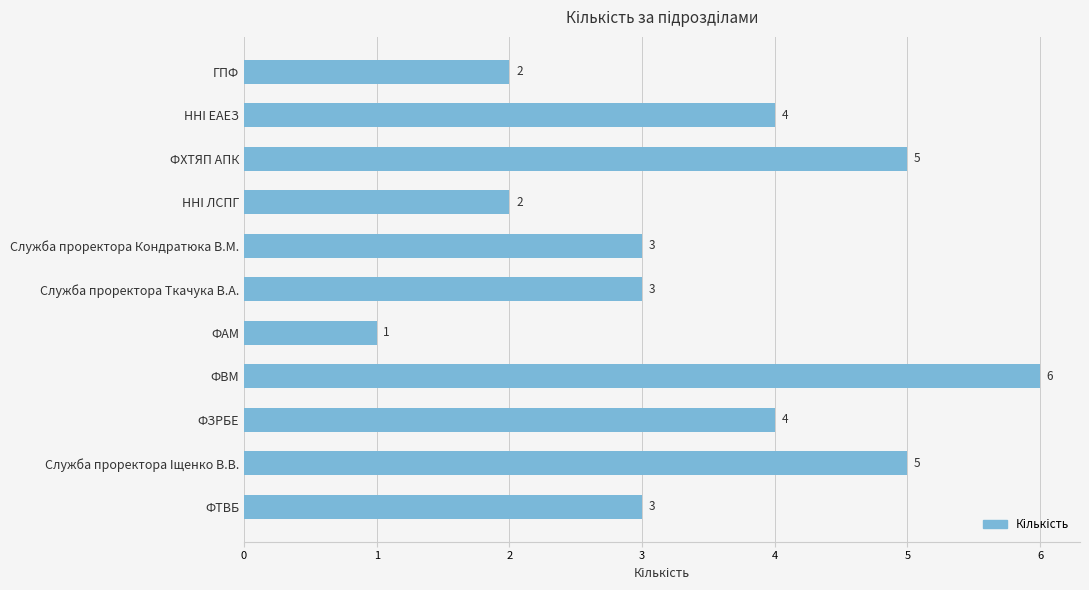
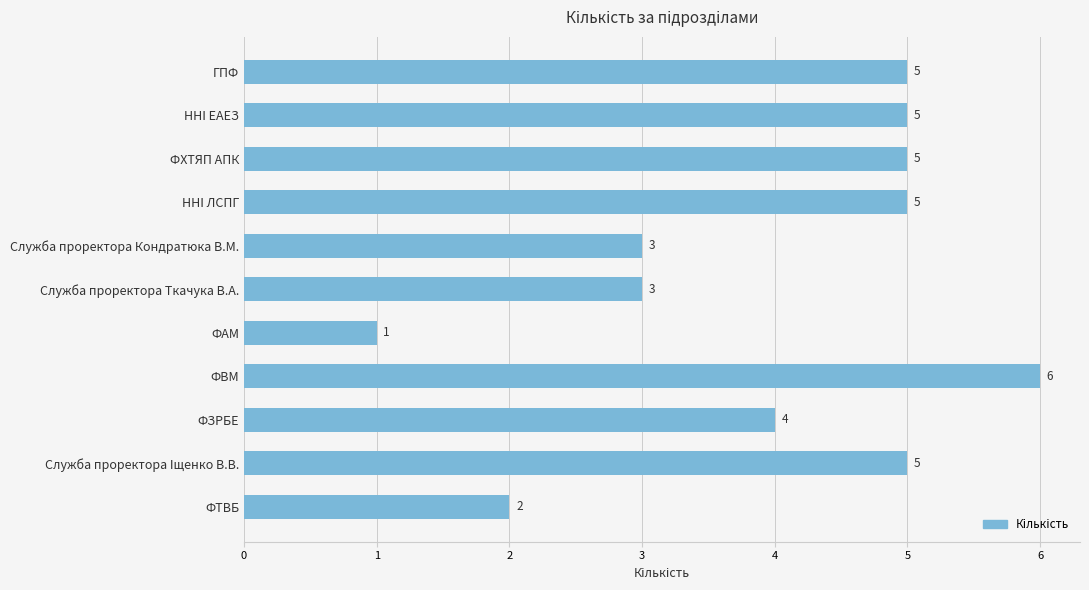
ГПФ: 2 -> 5
ННІ ЕАЕЗ: 4 -> 5
ННІ ЛСПГ: 2 -> 5
ФТВБ: 3 -> 2
